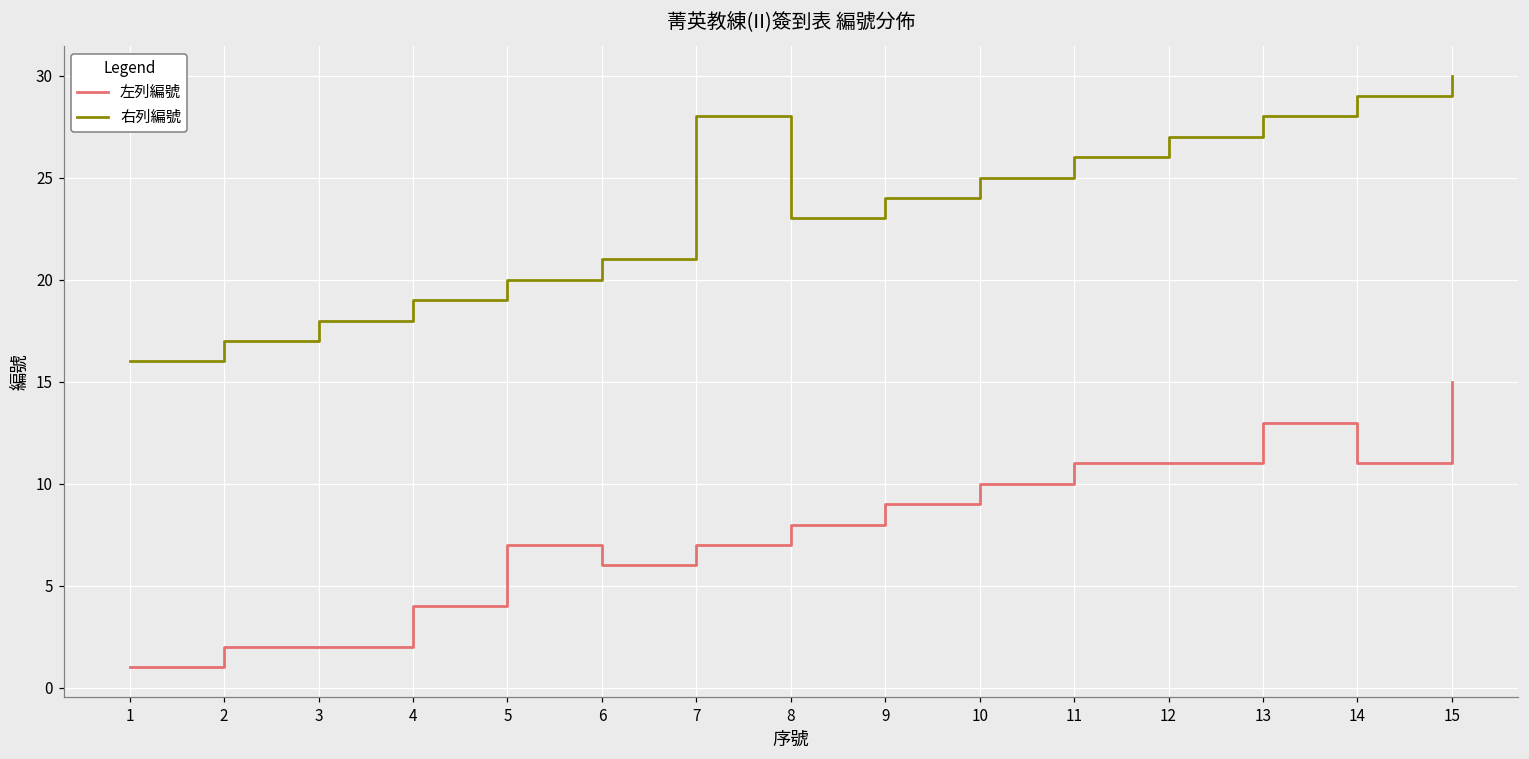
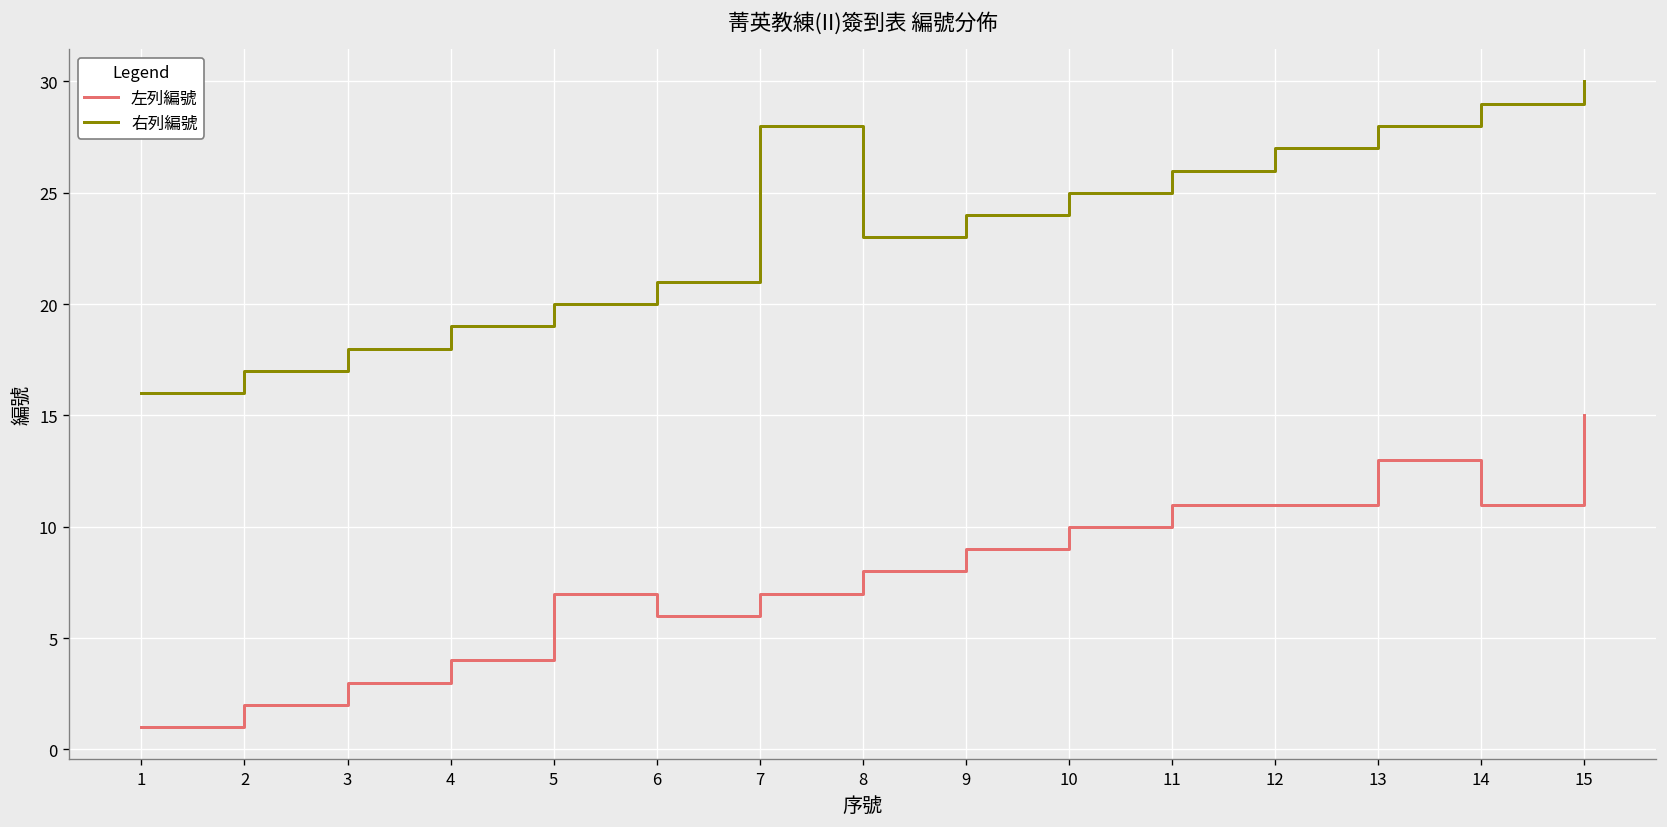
左列編號, 3: 2 -> 3
